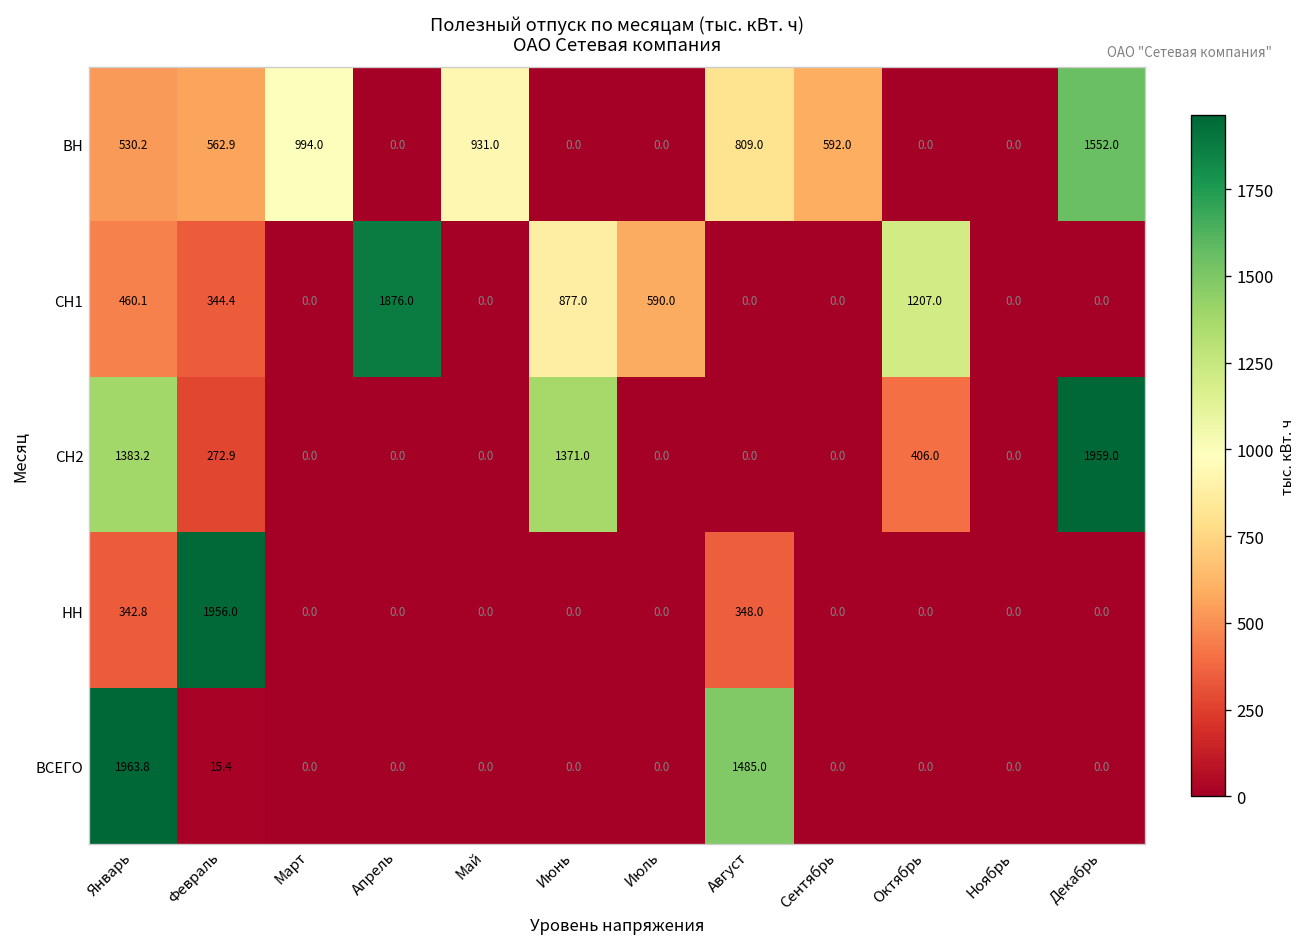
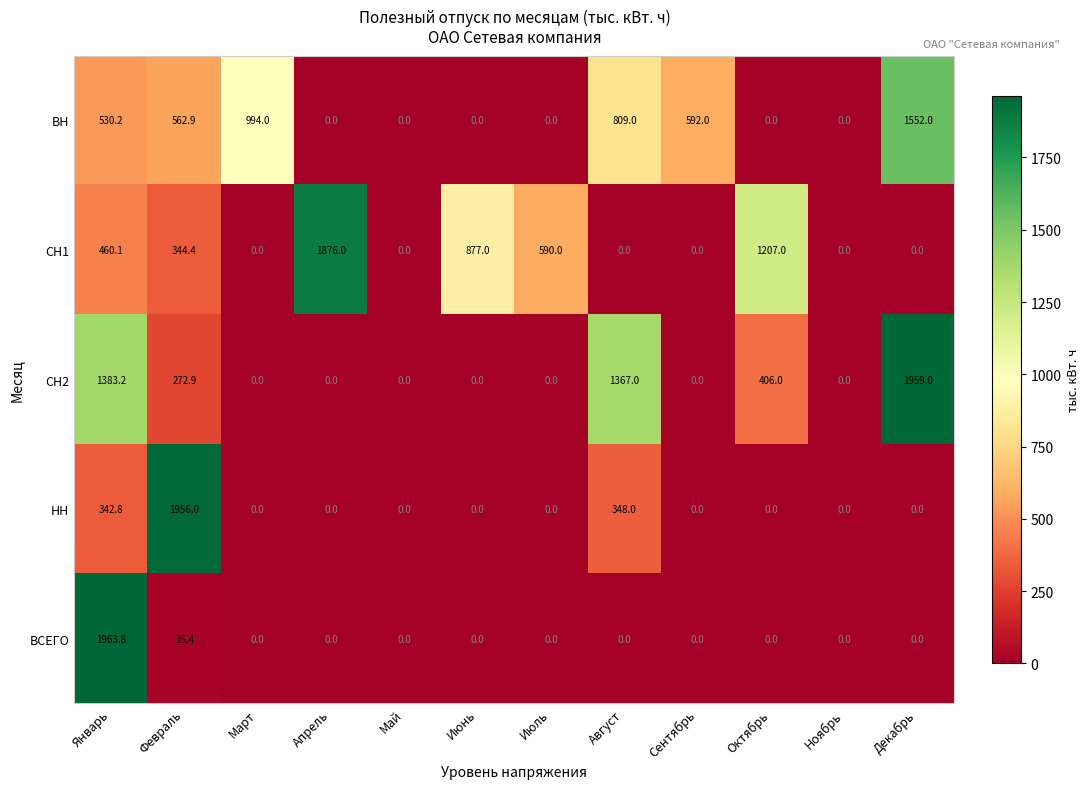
ВН, Май: 931.0 -> 0.0
СН2, Июнь: 1371.0 -> 0.0
СН2, Август: 0.0 -> 1367.0
ВСЕГО, Август: 1485.0 -> 0.0
